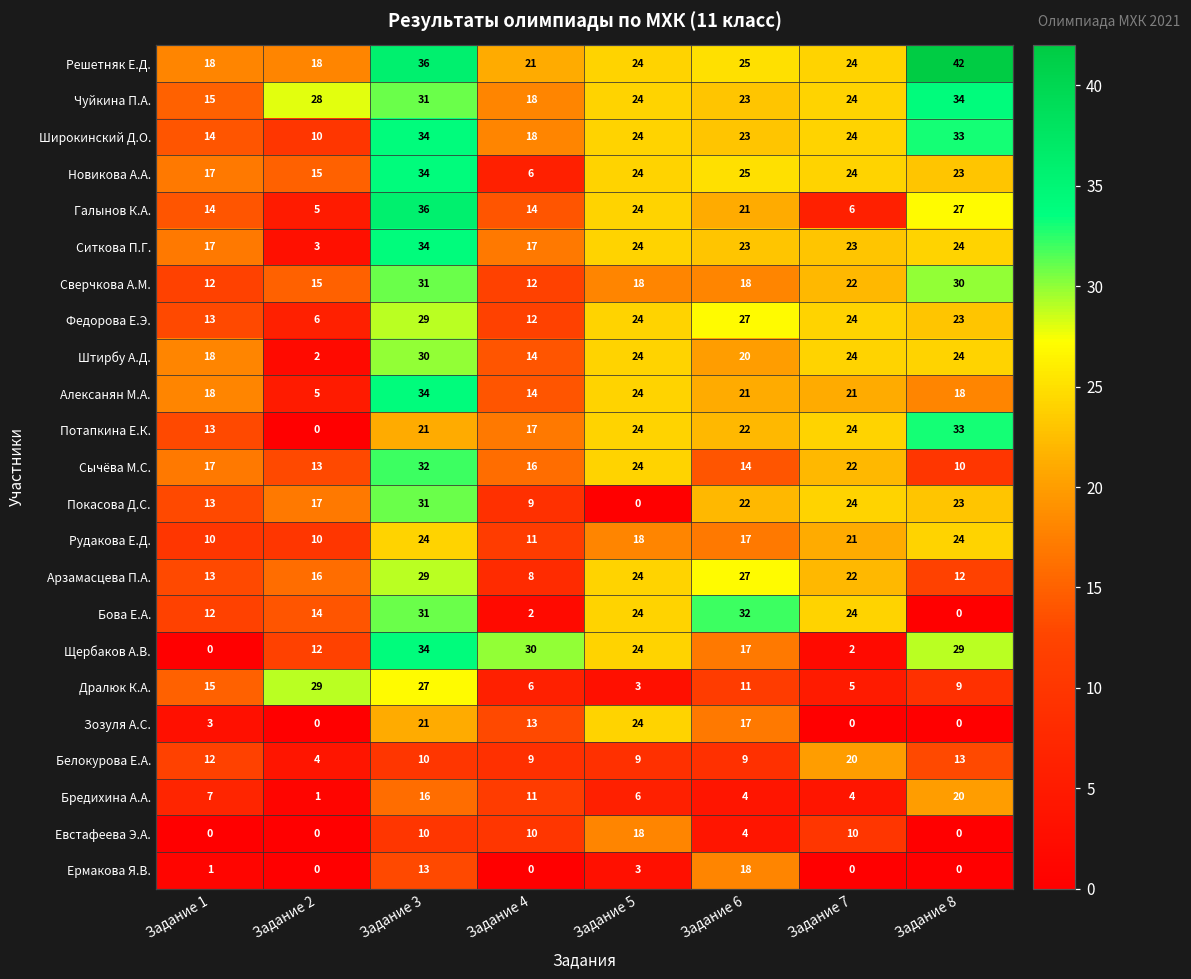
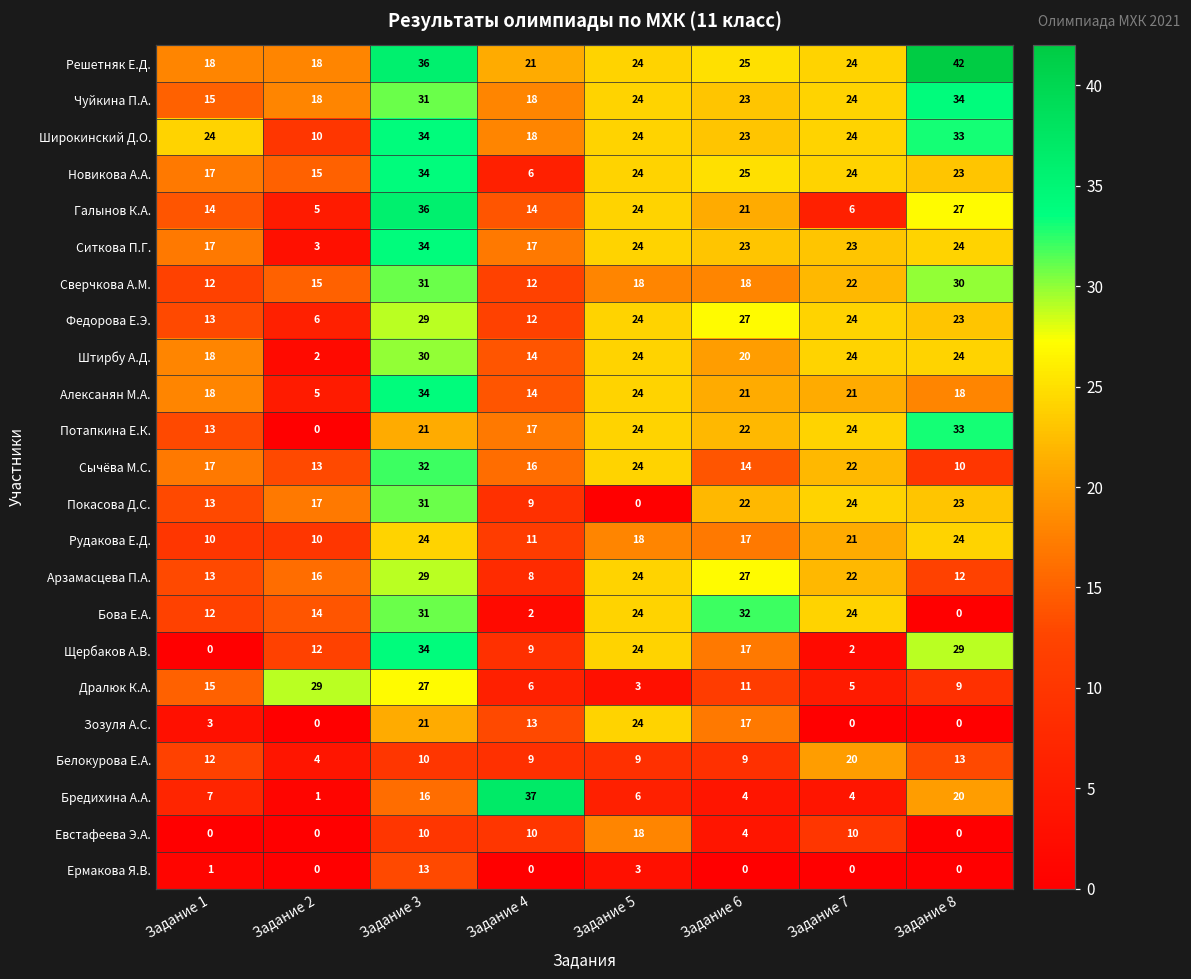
Чуйкина П.А., Задание 2: 28 -> 18
Широкинский Д.О., Задание 1: 14 -> 24
Щербаков А.В., Задание 4: 30 -> 9
Бредихина А.А., Задание 4: 11 -> 37
Ермакова Я.В., Задание 6: 18 -> 0
